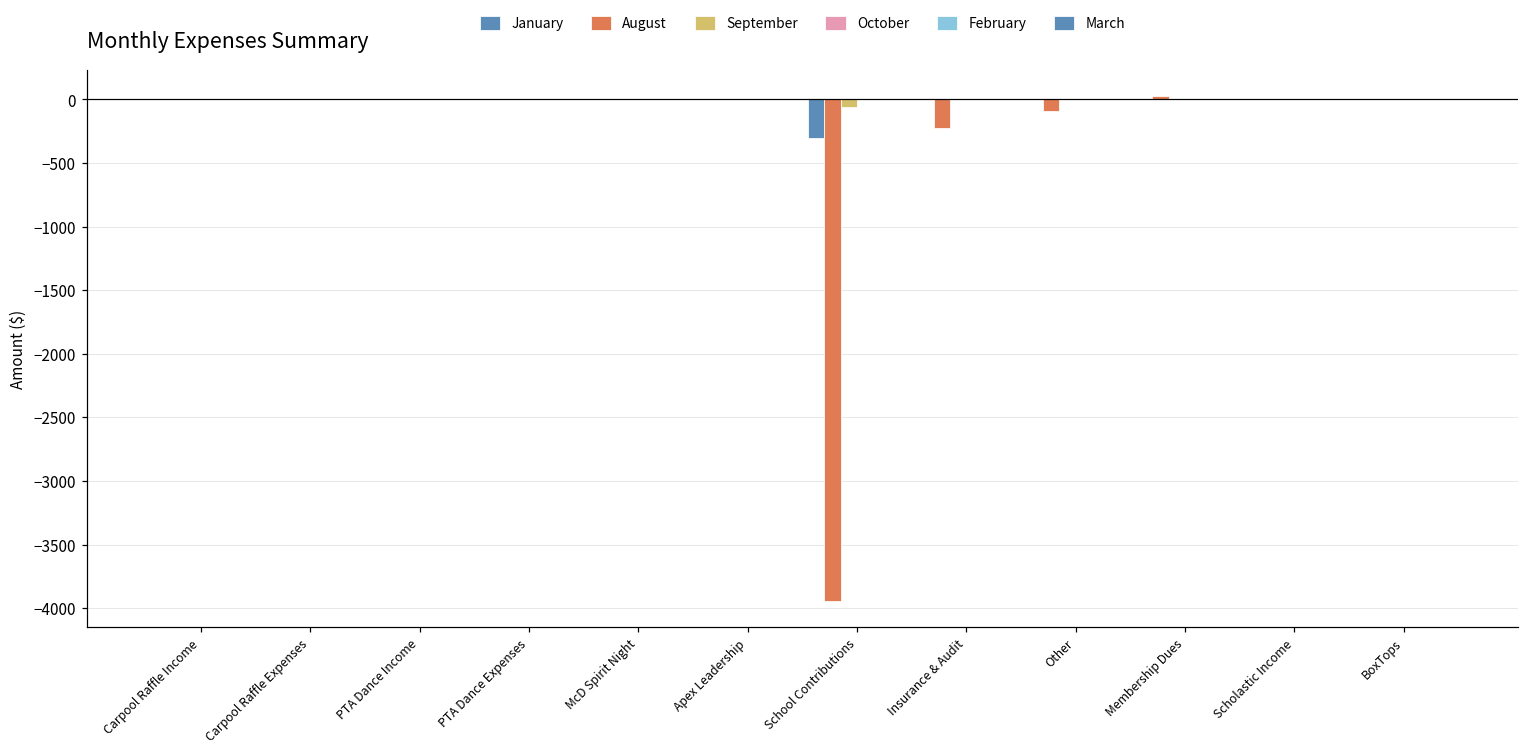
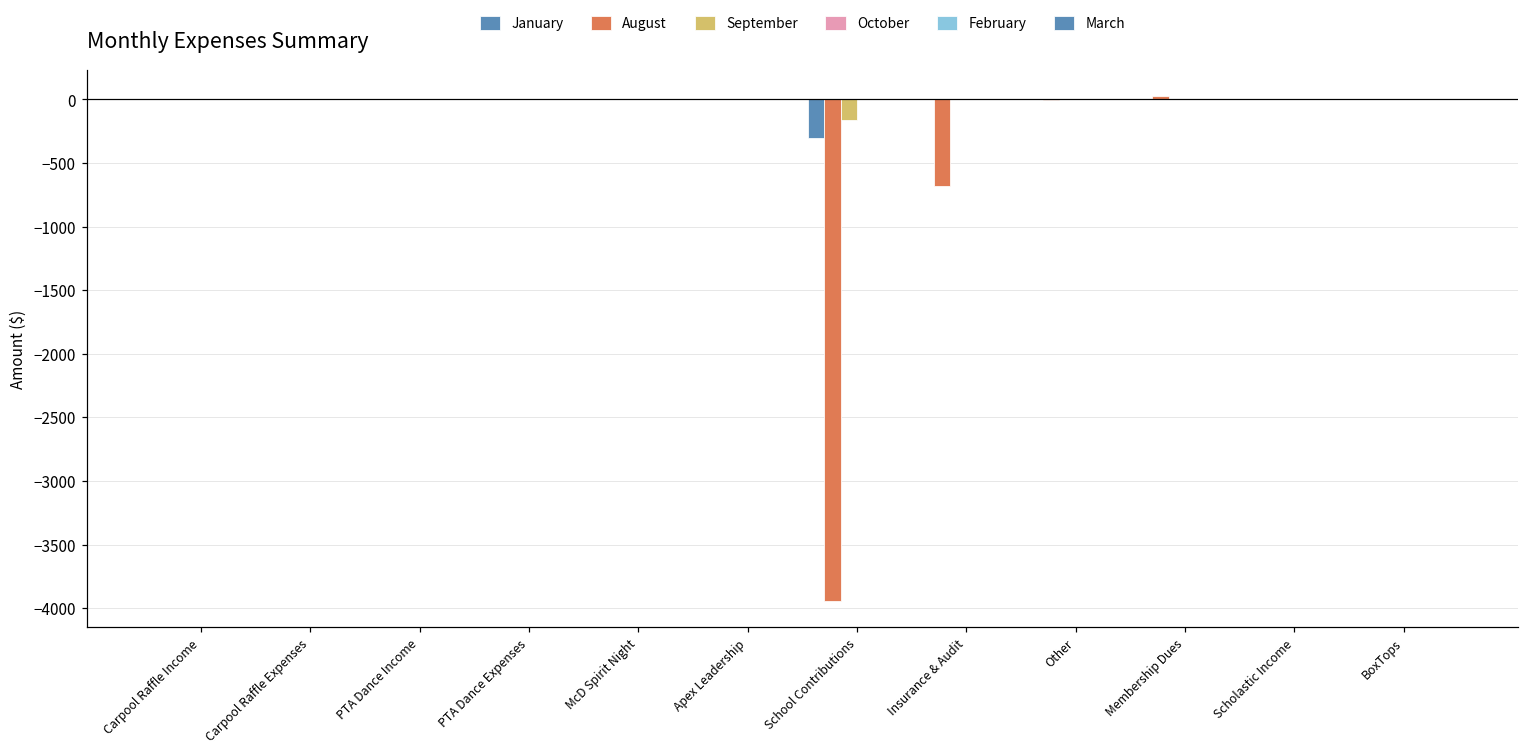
September, School Contributions: -60 -> -160
August, Insurance & Audit: -230 -> -680
August, Other: -90 -> 0
